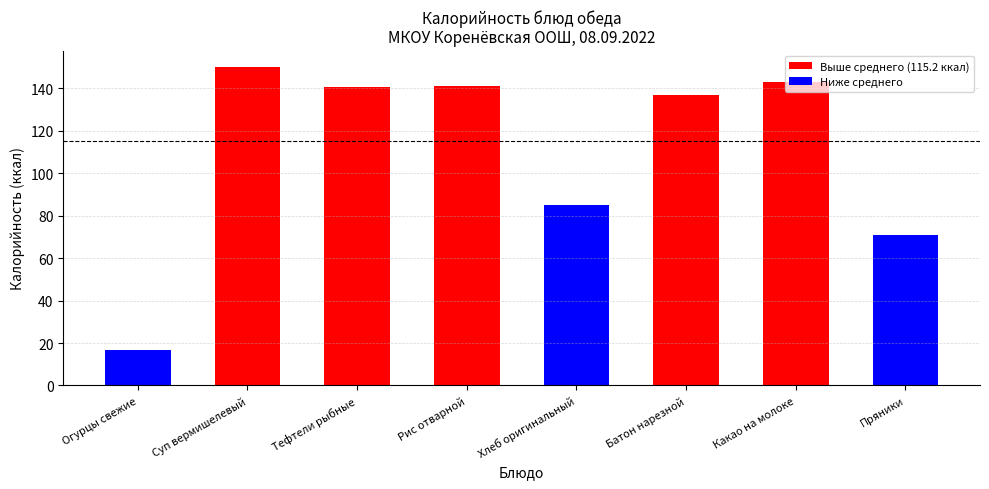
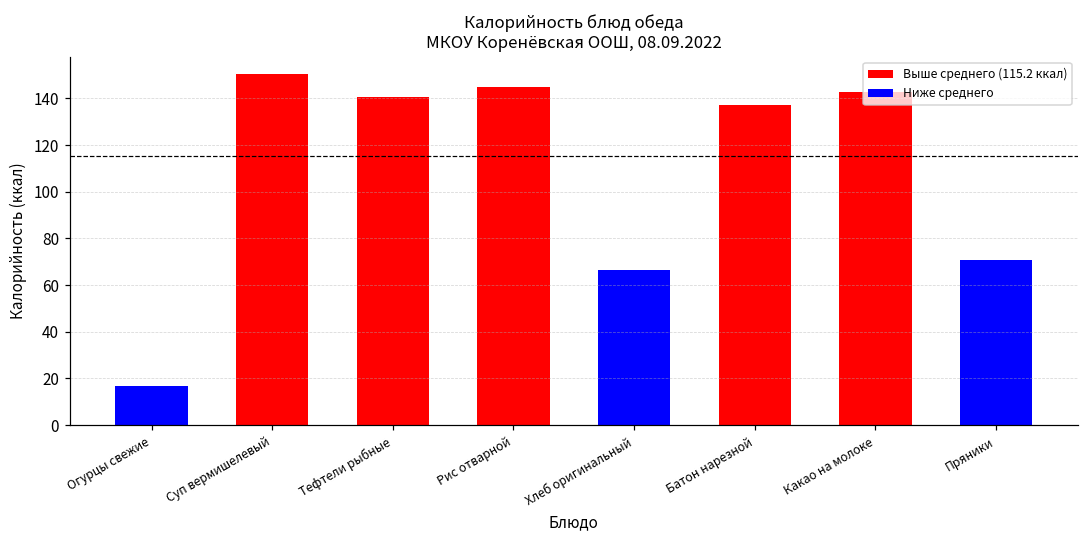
Рис отварной: 141 -> 145
Хлеб оригинальный: 85 -> 66
